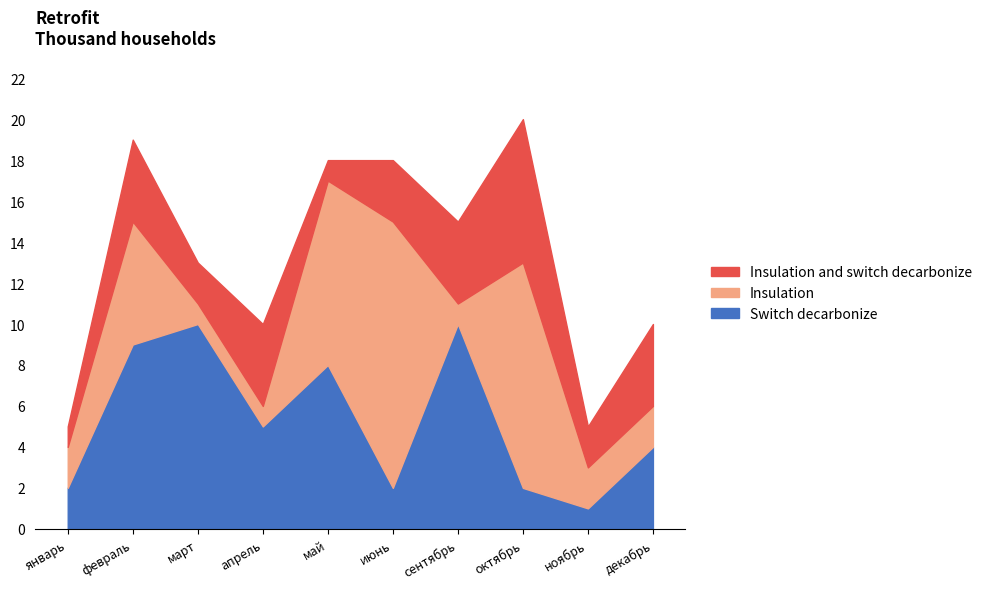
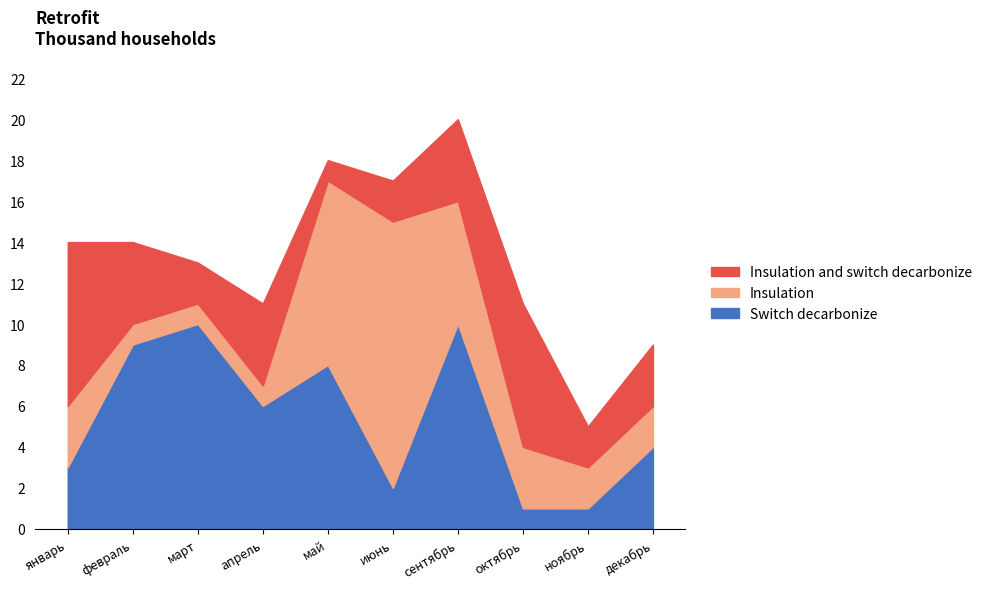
Switch decarbonize, январь: 2 -> 3
Insulation, январь: 2 -> 3
Insulation and switch decarbonize, январь: 1 -> 8
Insulation, февраль: 6 -> 1
Switch decarbonize, апрель: 5 -> 6
Insulation and switch decarbonize, июнь: 3 -> 2
Insulation, сентябрь: 1 -> 6
Switch decarbonize, октябрь: 2 -> 1
Insulation, октябрь: 11 -> 3
Insulation and switch decarbonize, декабрь: 4 -> 3
